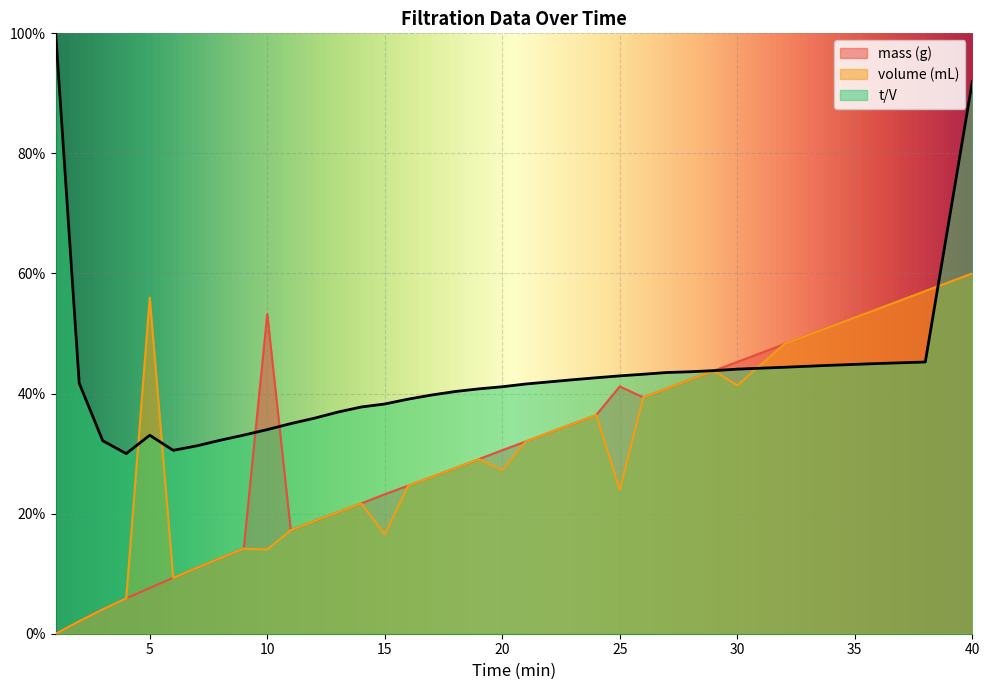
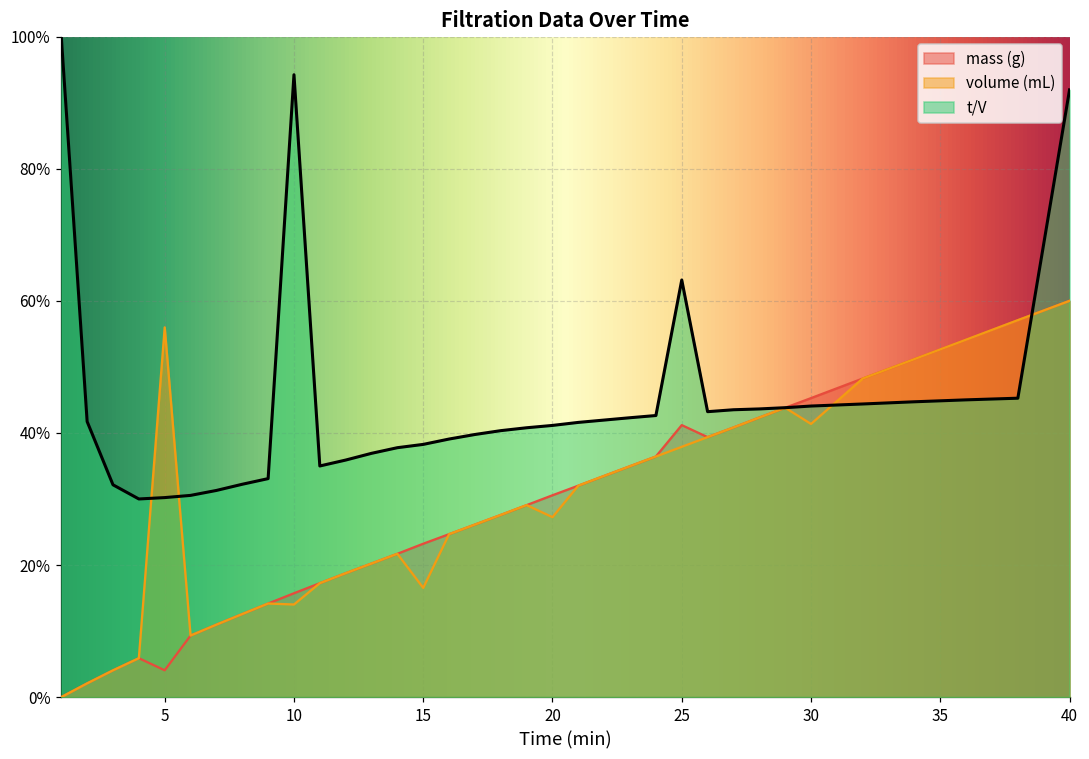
mass (g), 5: 8% -> 4%
t/V, 5: 33% -> 30%
mass (g), 10: 53% -> 16%
t/V, 10: 34% -> 94%
volume (mL), 25: 24% -> 38%
t/V, 25: 43% -> 63%
